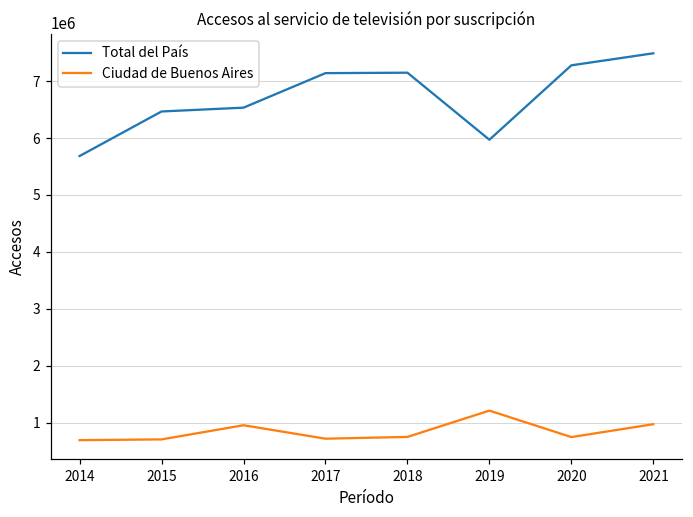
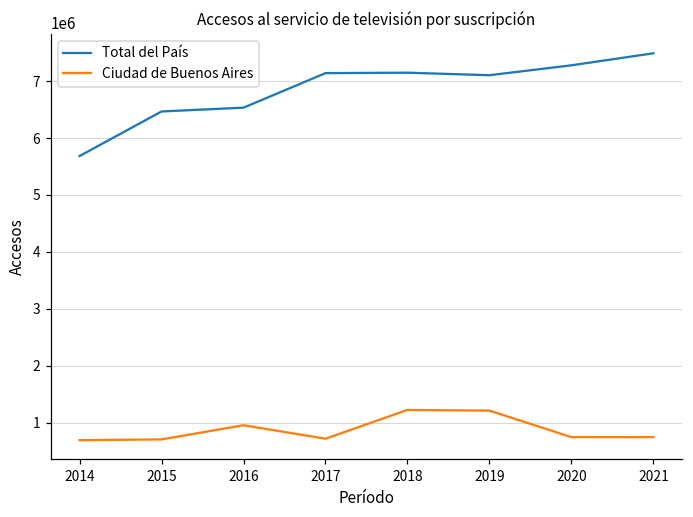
Ciudad de Buenos Aires, 2018: 700000 -> 1200000
Total del País, 2019: 6000000 -> 7100000
Ciudad de Buenos Aires, 2021: 1000000 -> 700000
